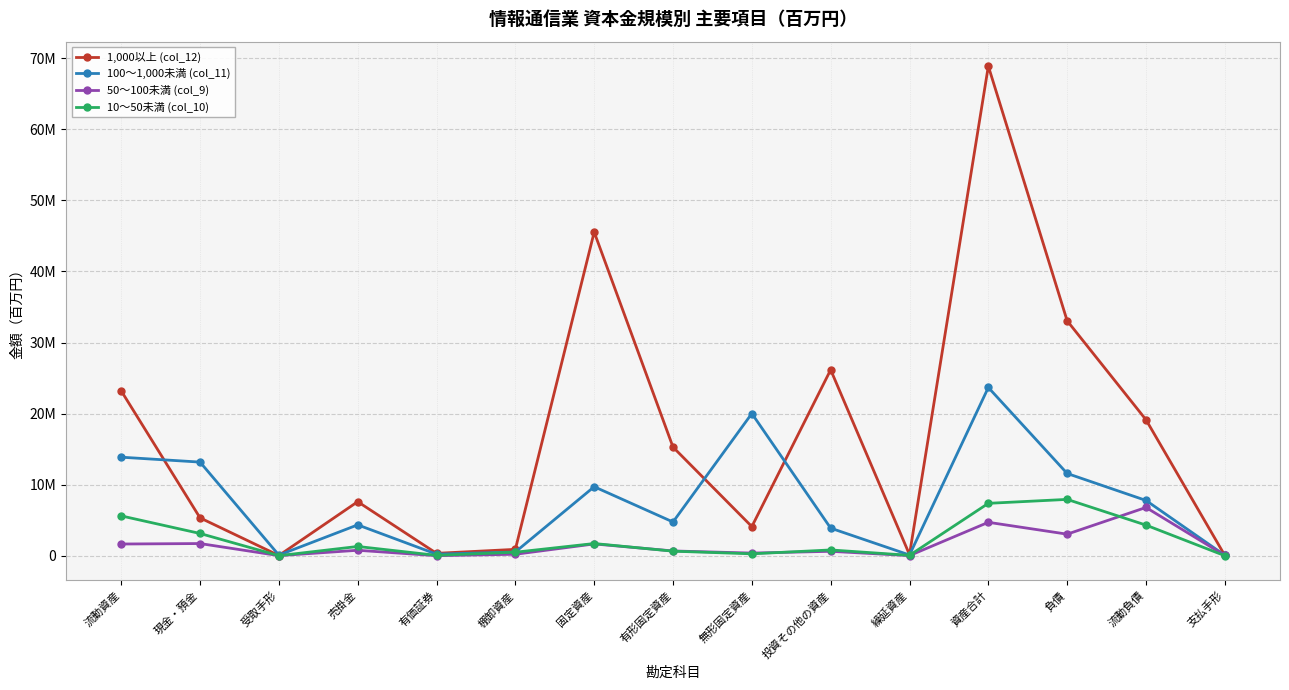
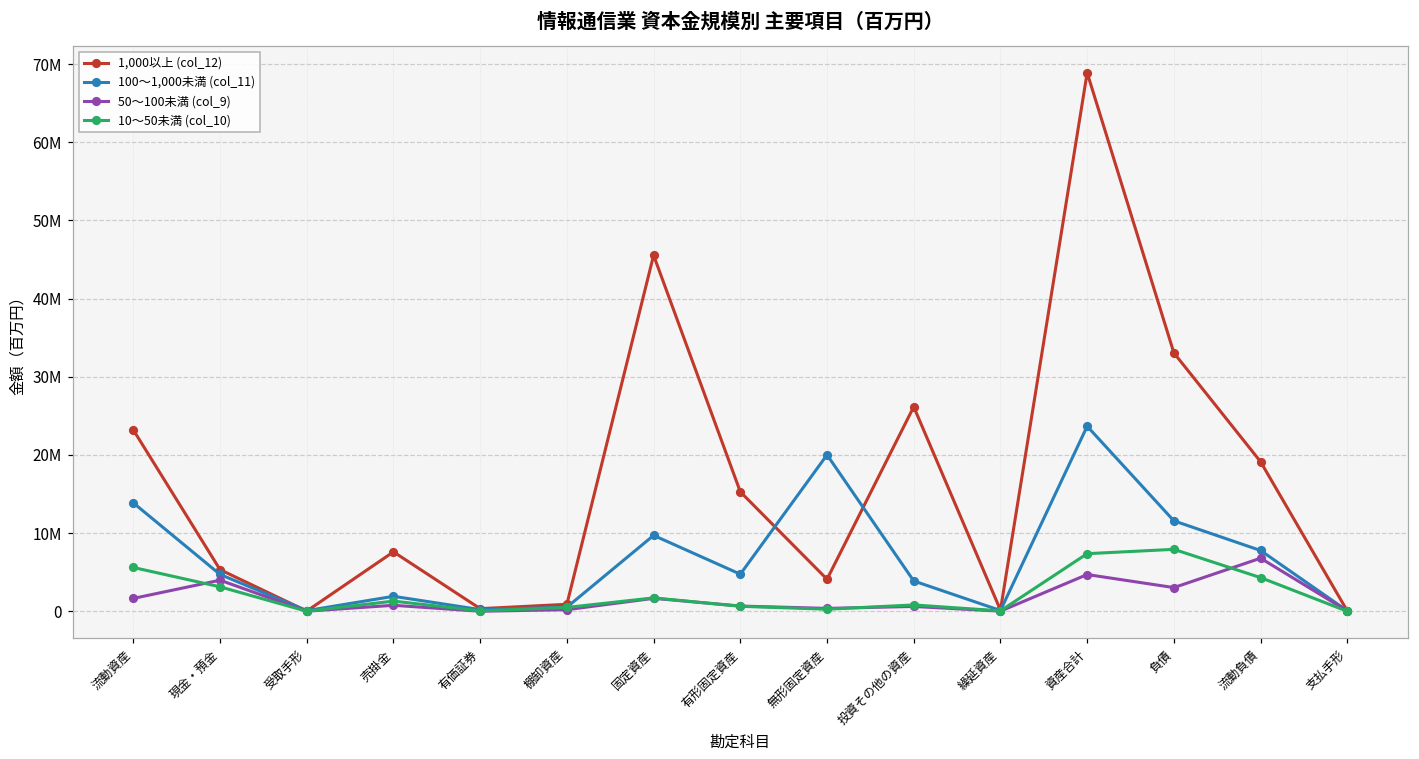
100～1,000未満 (col_11), 現金・預金: 13000000 -> 5000000
50～100未満 (col_9), 現金・預金: 2000000 -> 4000000
100～1,000未満 (col_11), 売掛金: 4000000 -> 2000000
